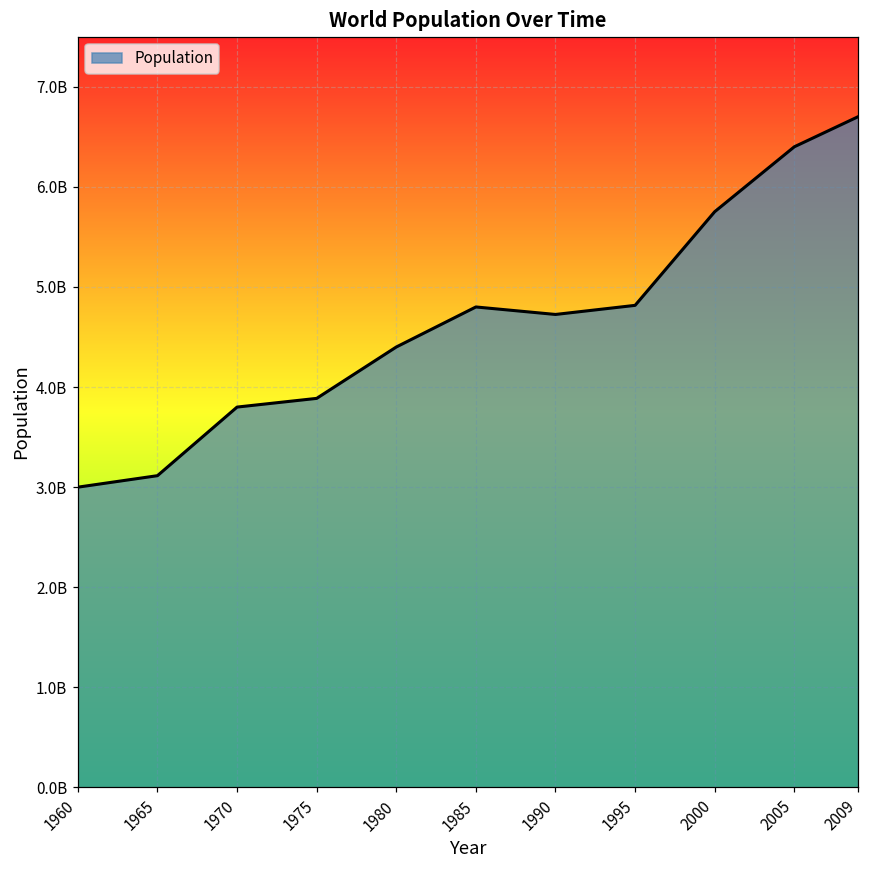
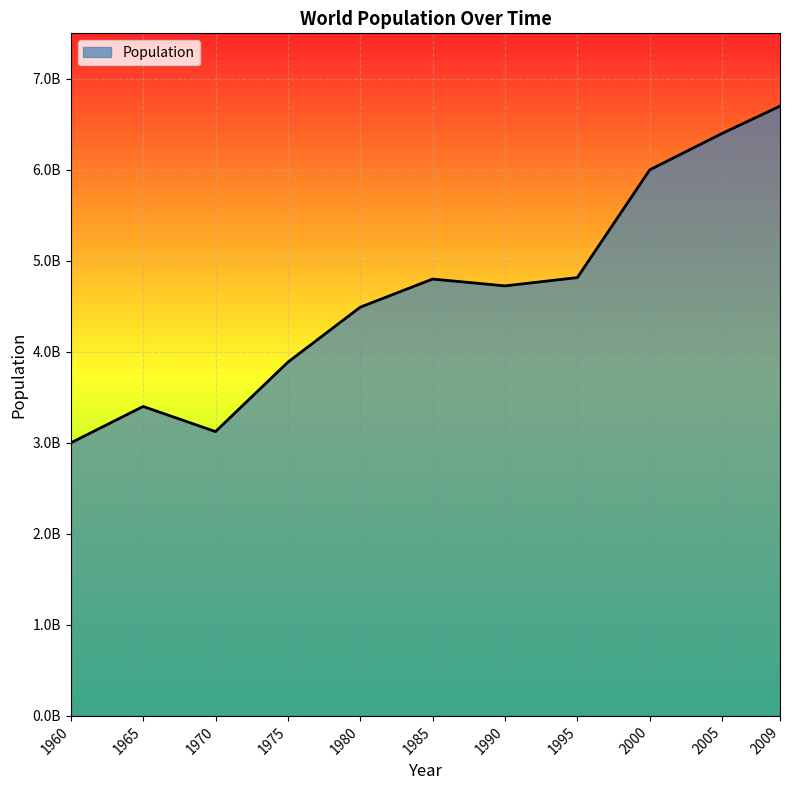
1965: 3100000000 -> 3400000000
1970: 3800000000 -> 3100000000
1980: 4400000000 -> 4500000000
2000: 5800000000 -> 6000000000
